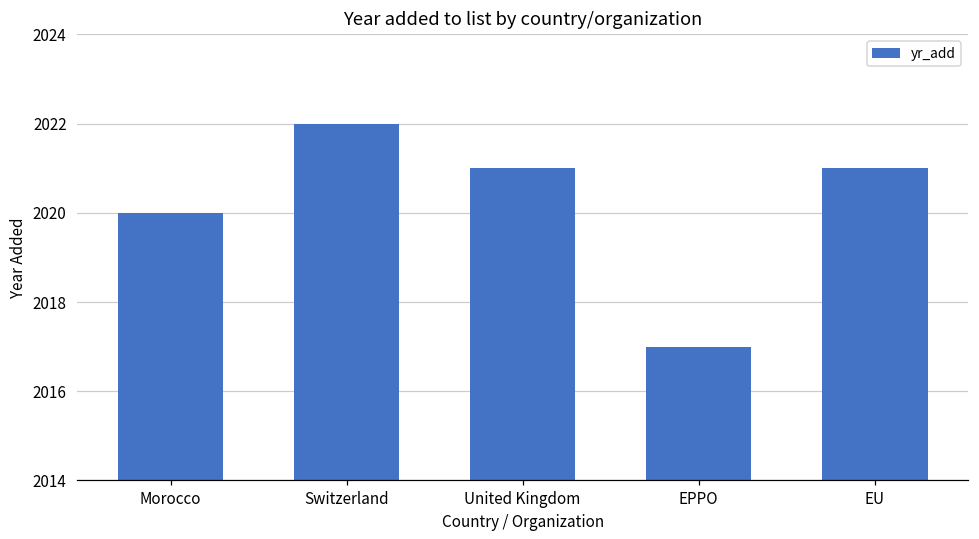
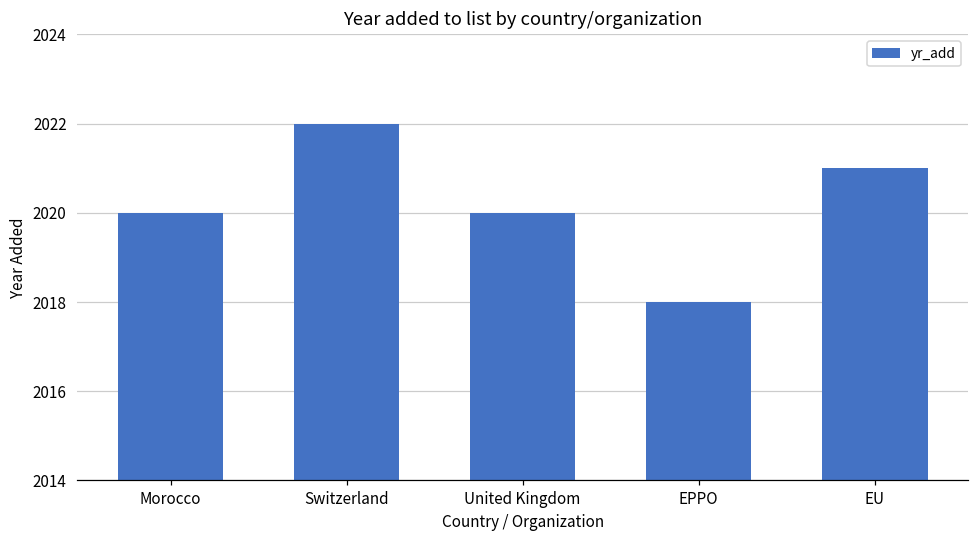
United Kingdom: 2021 -> 2020
EPPO: 2017 -> 2018
